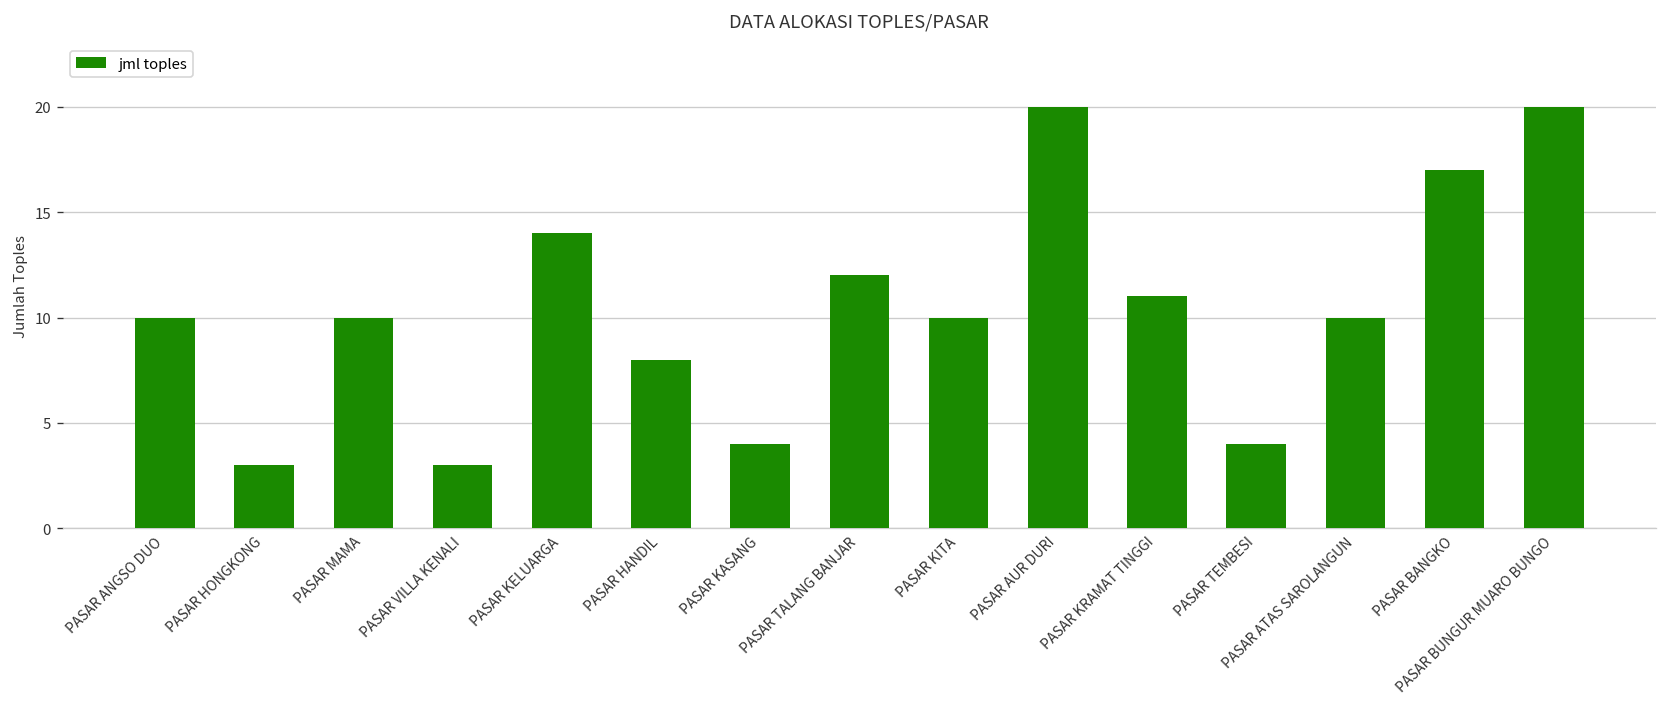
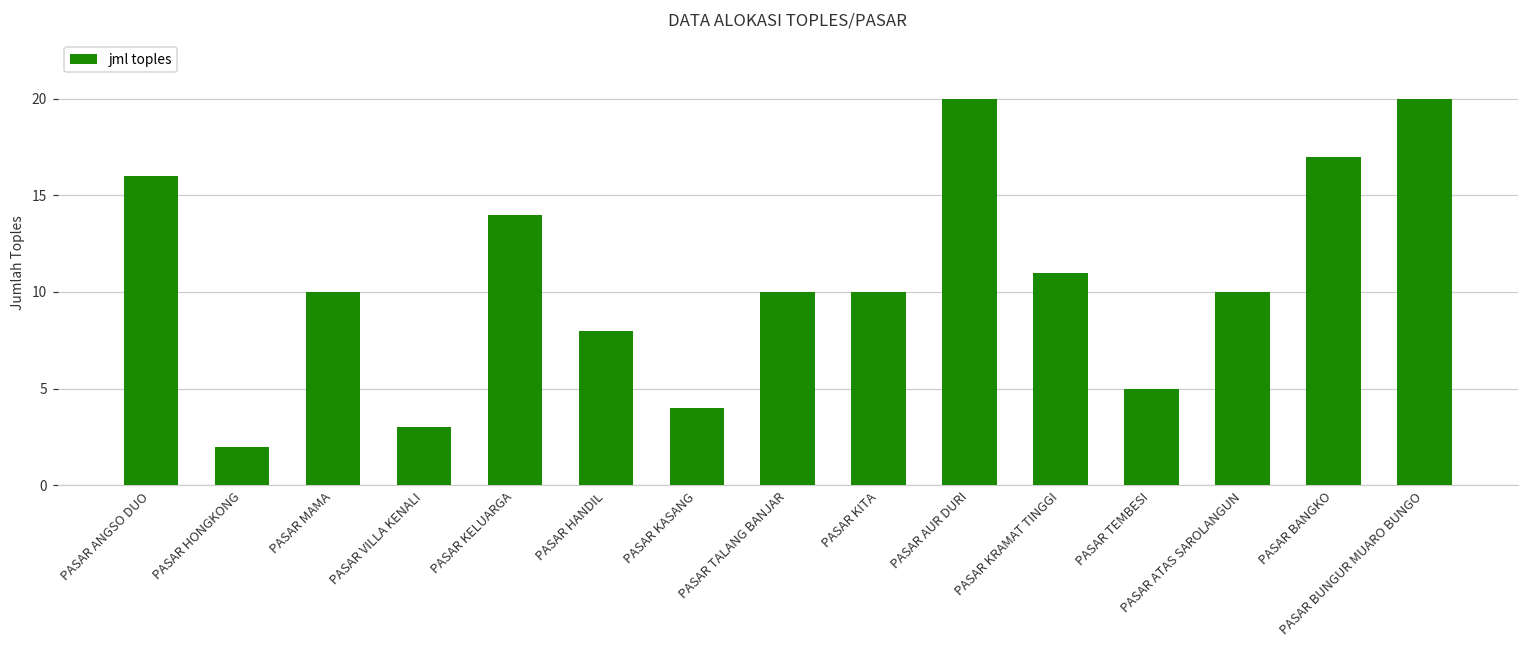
PASAR ANGSO DUO: 10 -> 16
PASAR HONGKONG: 3 -> 2
PASAR TALANG BANJAR: 12 -> 10
PASAR TEMBESI: 4 -> 5
